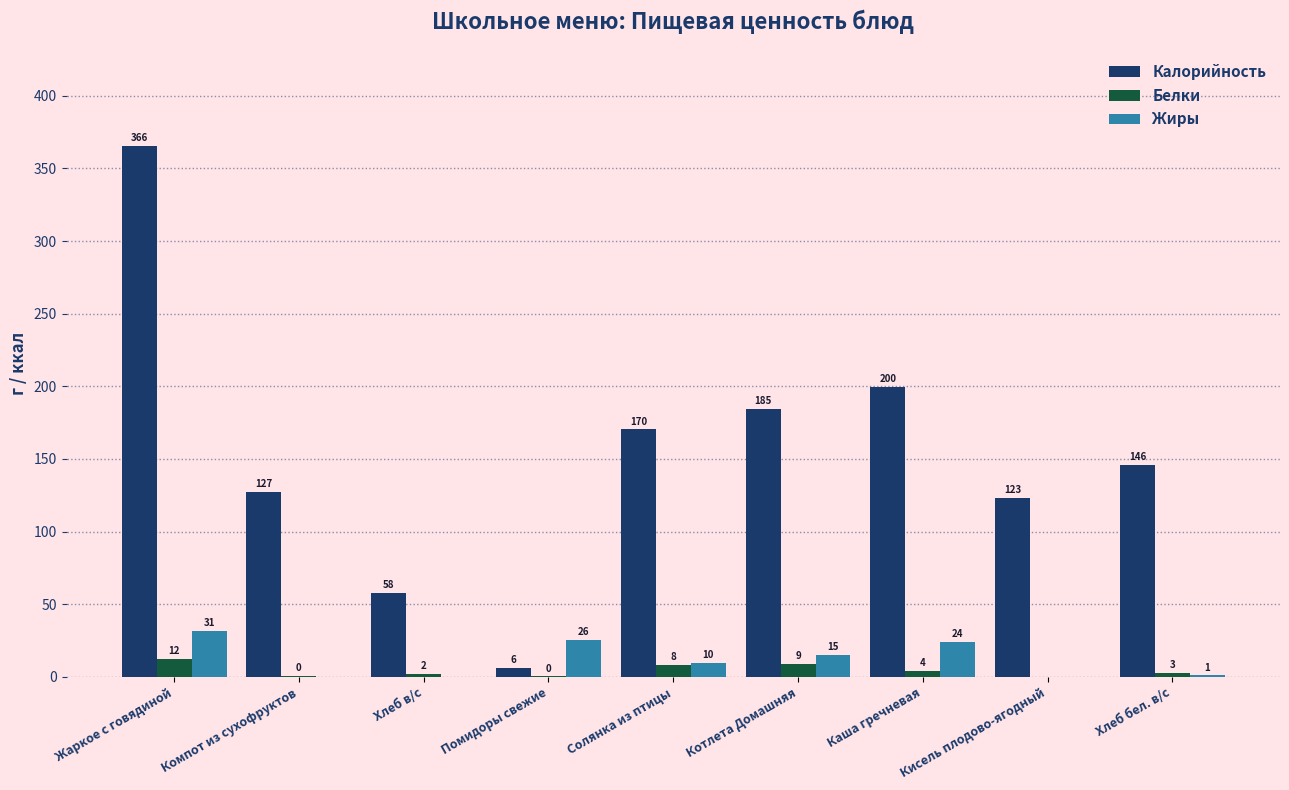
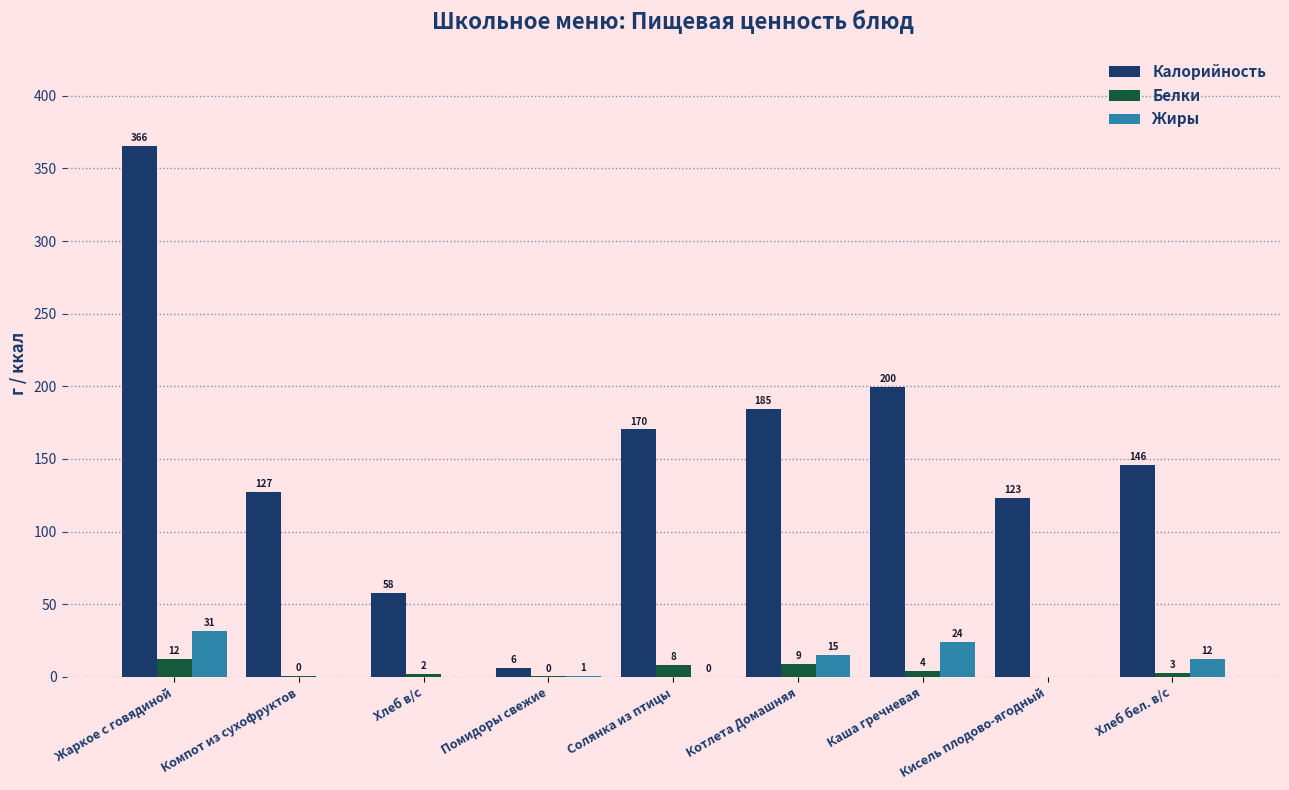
Жиры, Помидоры свежие: 26 -> 1
Жиры, Солянка из птицы: 10 -> 0
Жиры, Хлеб бел. в/с: 1 -> 12
